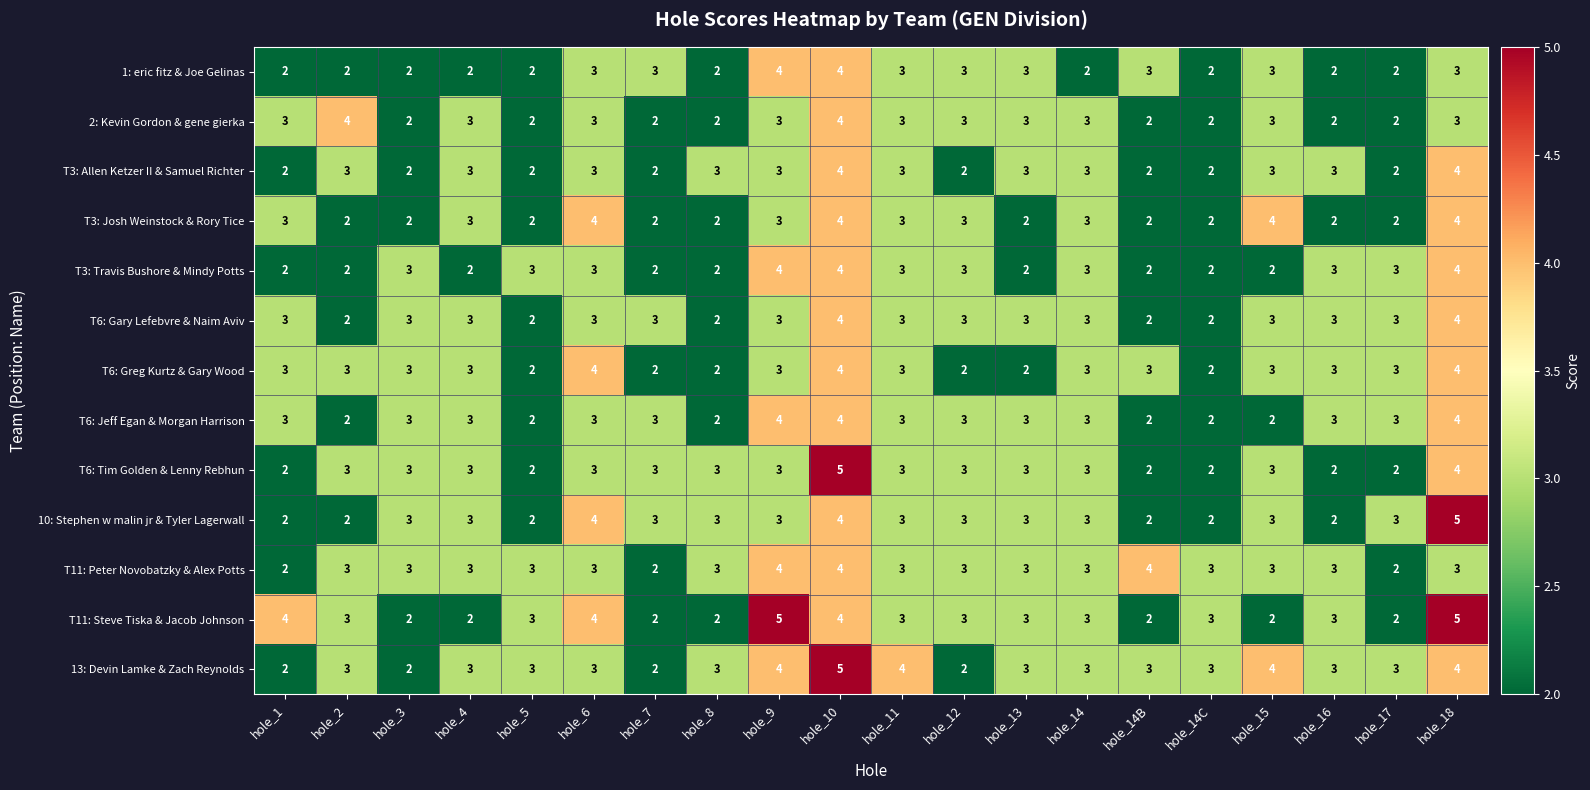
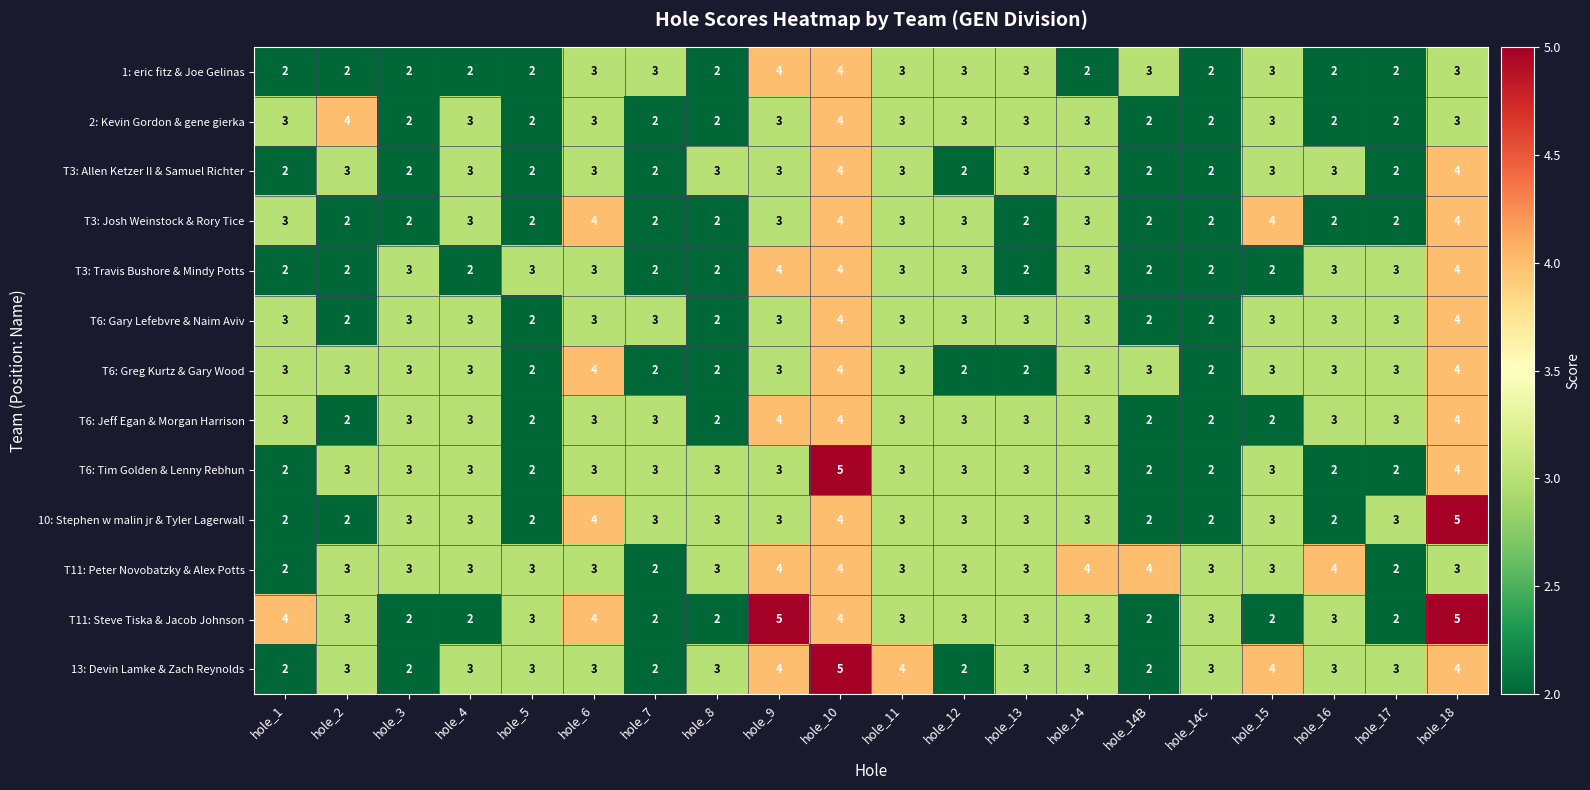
T11: Peter Novobatzky & Alex Potts, hole_14: 3 -> 4
T11: Peter Novobatzky & Alex Potts, hole_16: 3 -> 4
13: Devin Lamke & Zach Reynolds, hole_14B: 3 -> 2
